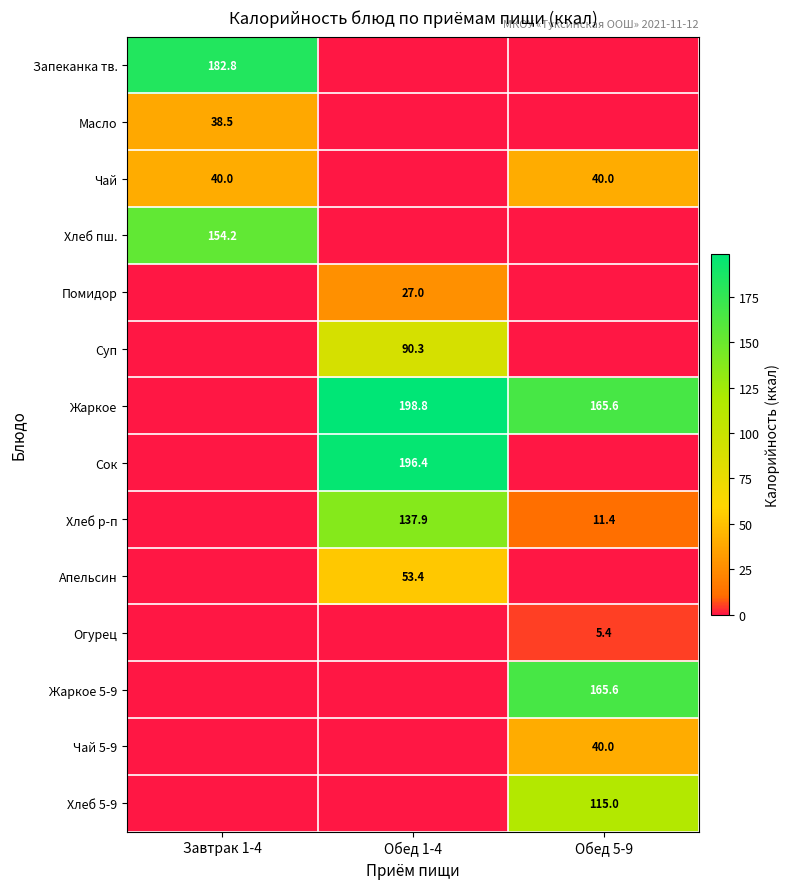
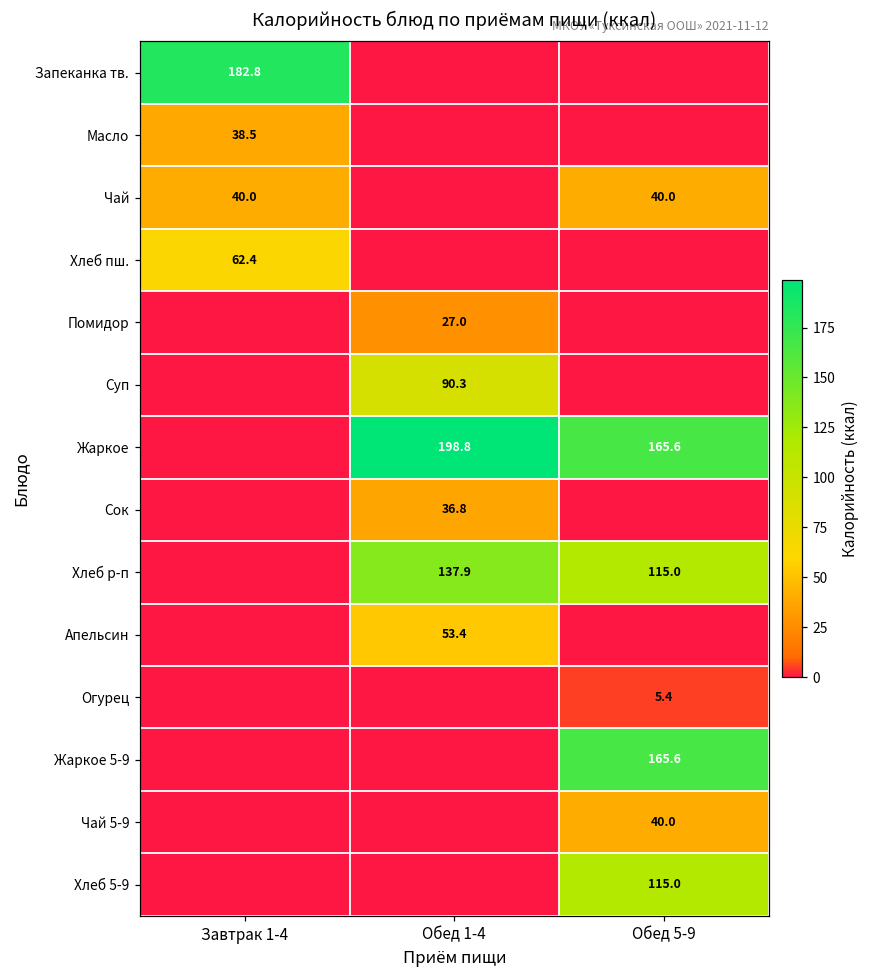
Хлеб пш., Завтрак 1-4: 154.2 -> 62.4
Сок, Обед 1-4: 196.4 -> 36.8
Хлеб р-п, Обед 5-9: 11.4 -> 115.0
